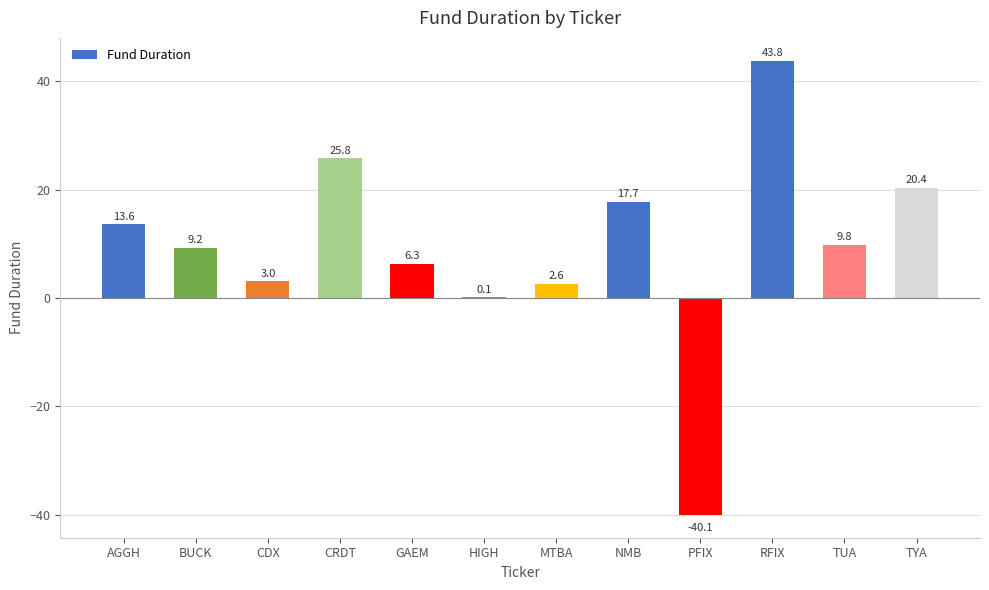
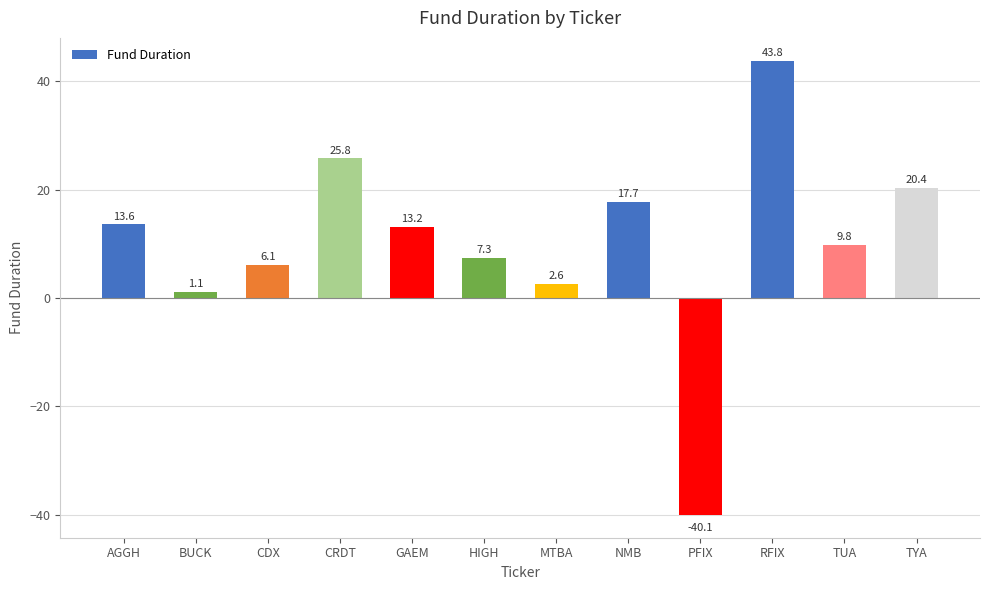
BUCK: 9.2 -> 1.1
CDX: 3.0 -> 6.1
GAEM: 6.3 -> 13.2
HIGH: 0.1 -> 7.3
